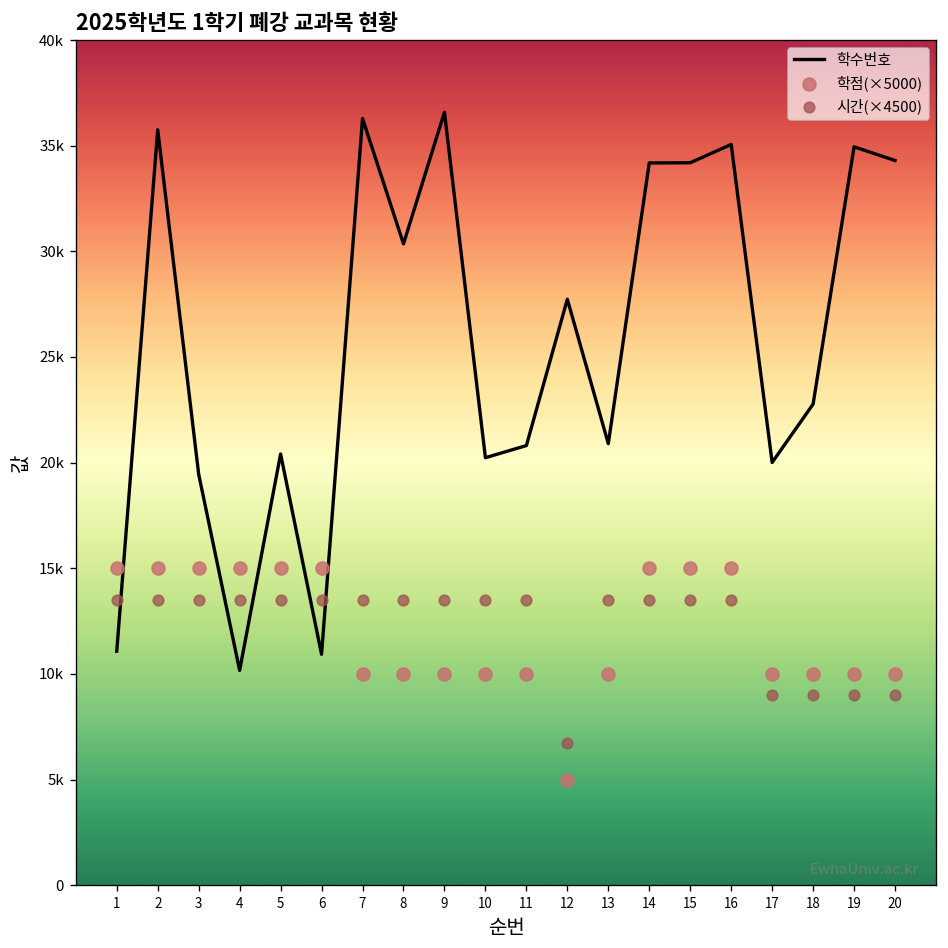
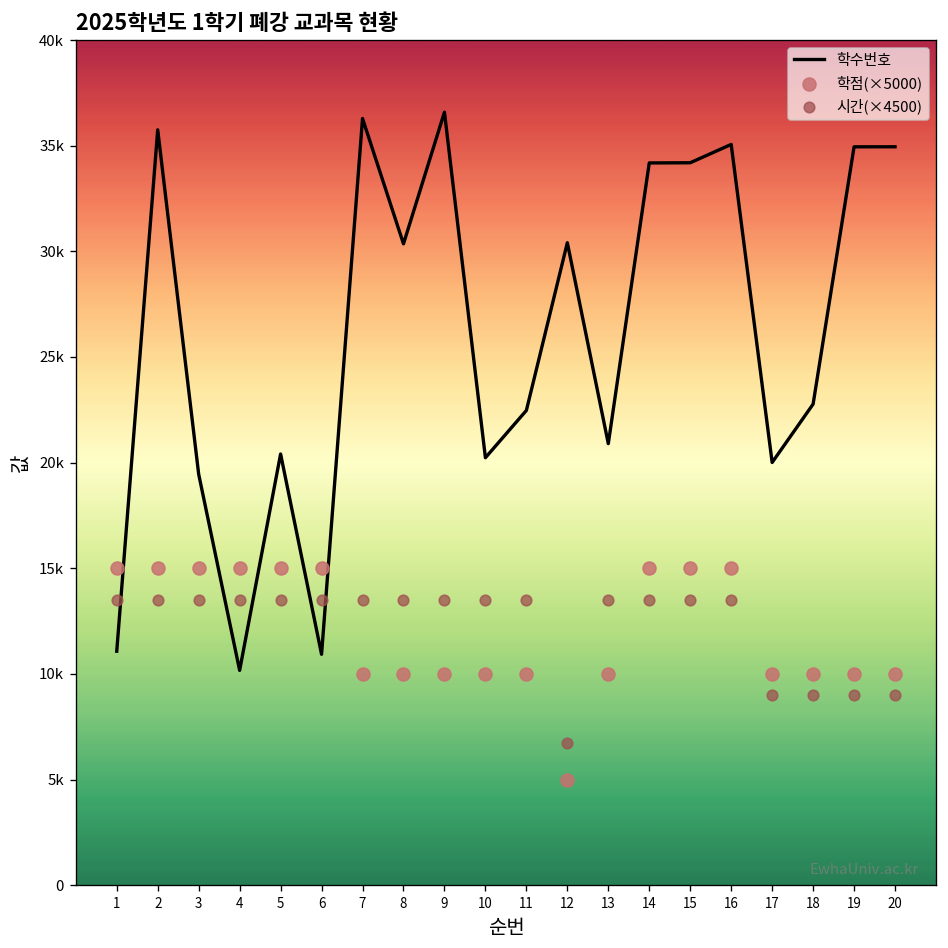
학수번호, 11: 20800 -> 22500
학수번호, 12: 27700 -> 30400
학수번호, 20: 34300 -> 34900
